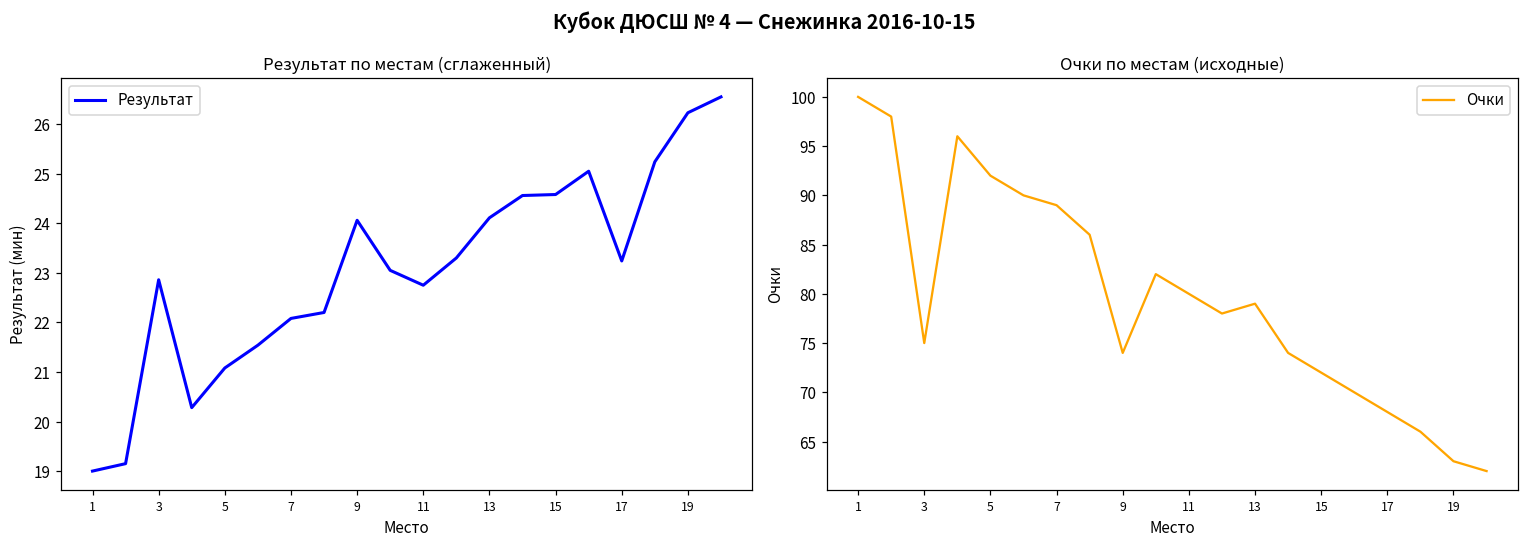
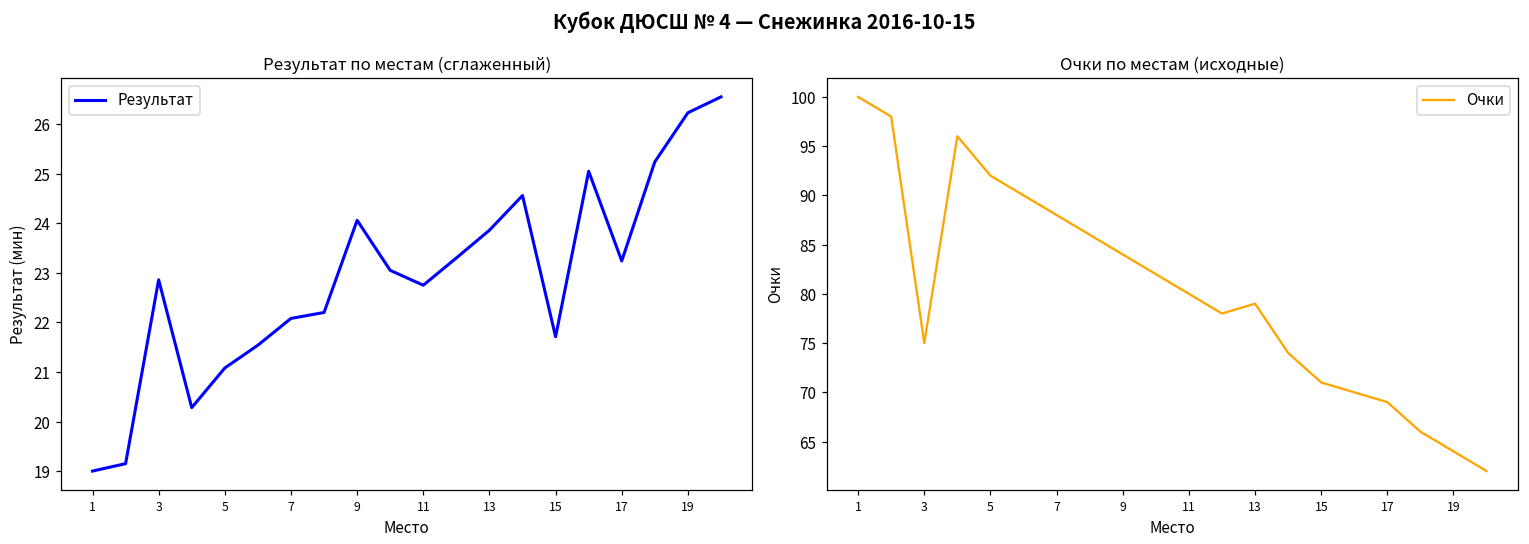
Результат по местам (сглаженный), 13: 24.1 -> 23.9
Результат по местам (сглаженный), 15: 24.6 -> 21.7
Очки по местам (исходные), 7: 89 -> 88
Очки по местам (исходные), 9: 74 -> 84
Очки по местам (исходные), 15: 72 -> 71
Очки по местам (исходные), 17: 68 -> 69
Очки по местам (исходные), 19: 63 -> 64
